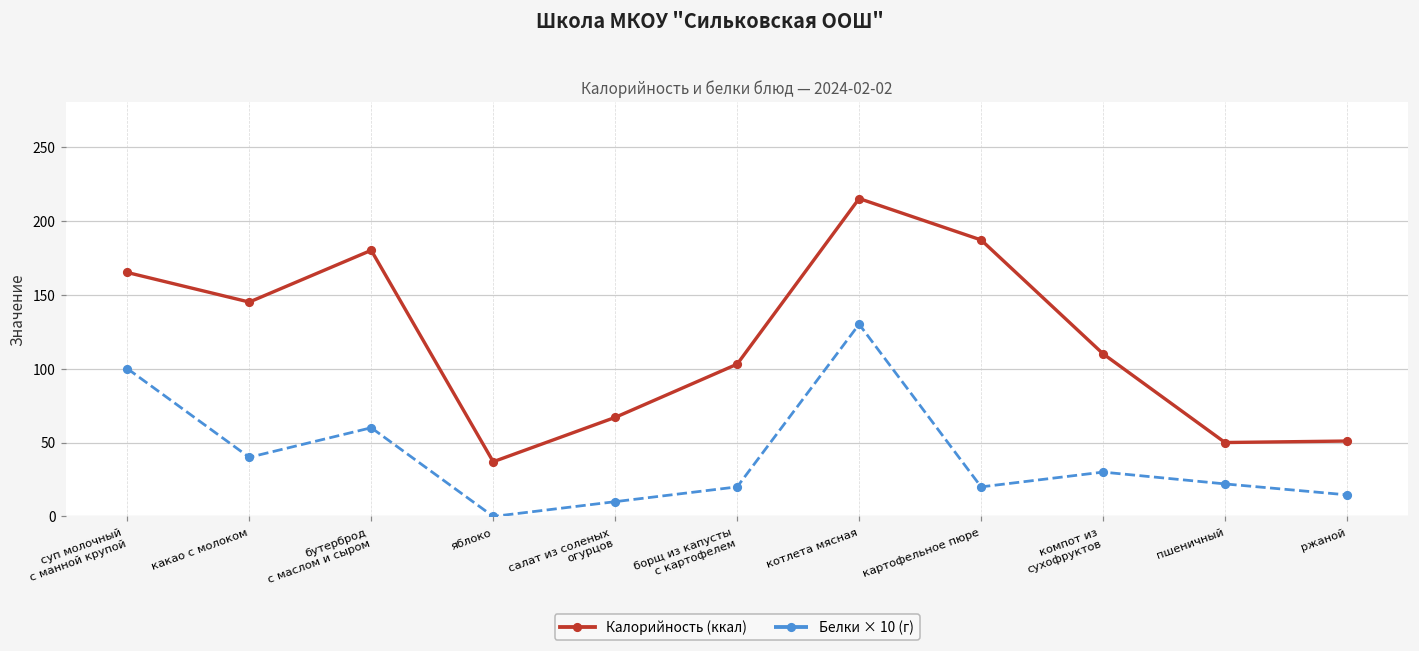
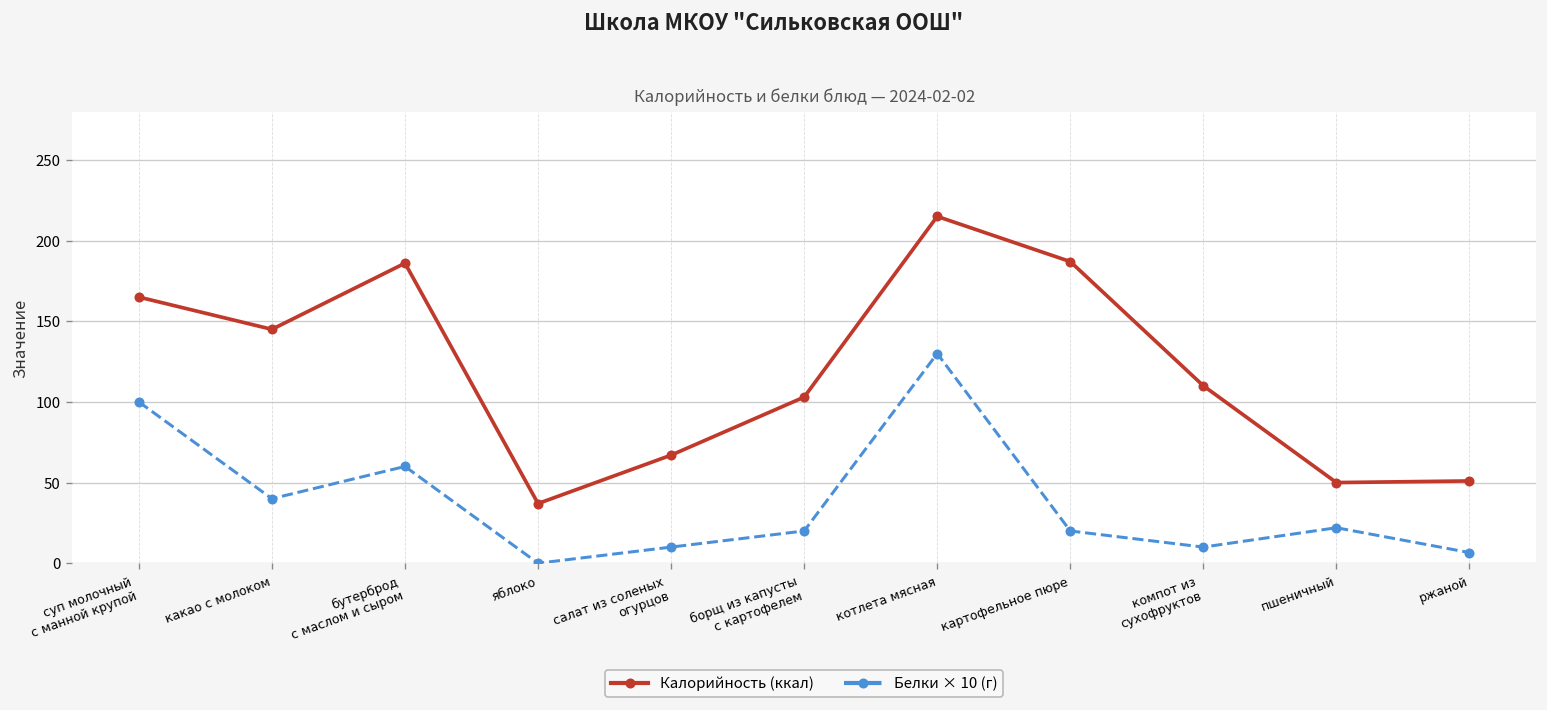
Калорийность (ккал), бутерброд с маслом и сыром: 180 -> 186
Белки × 10 (г), компот из сухофруктов: 30 -> 10
Белки × 10 (г), ржаной: 15 -> 7
